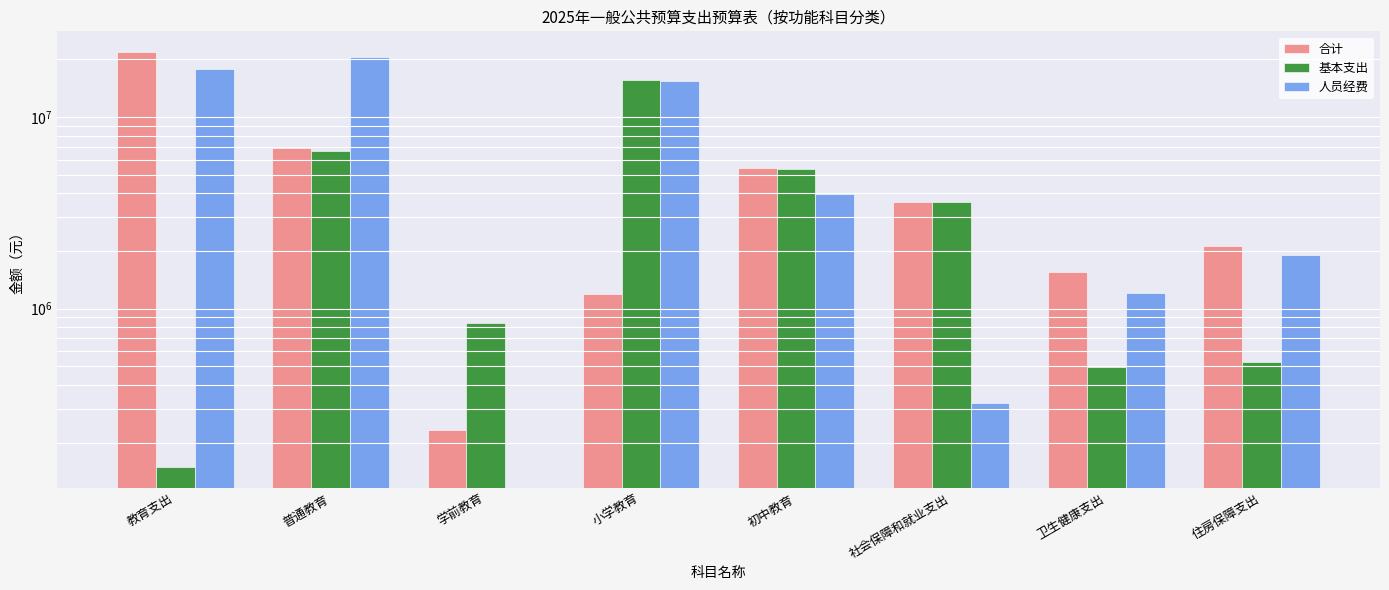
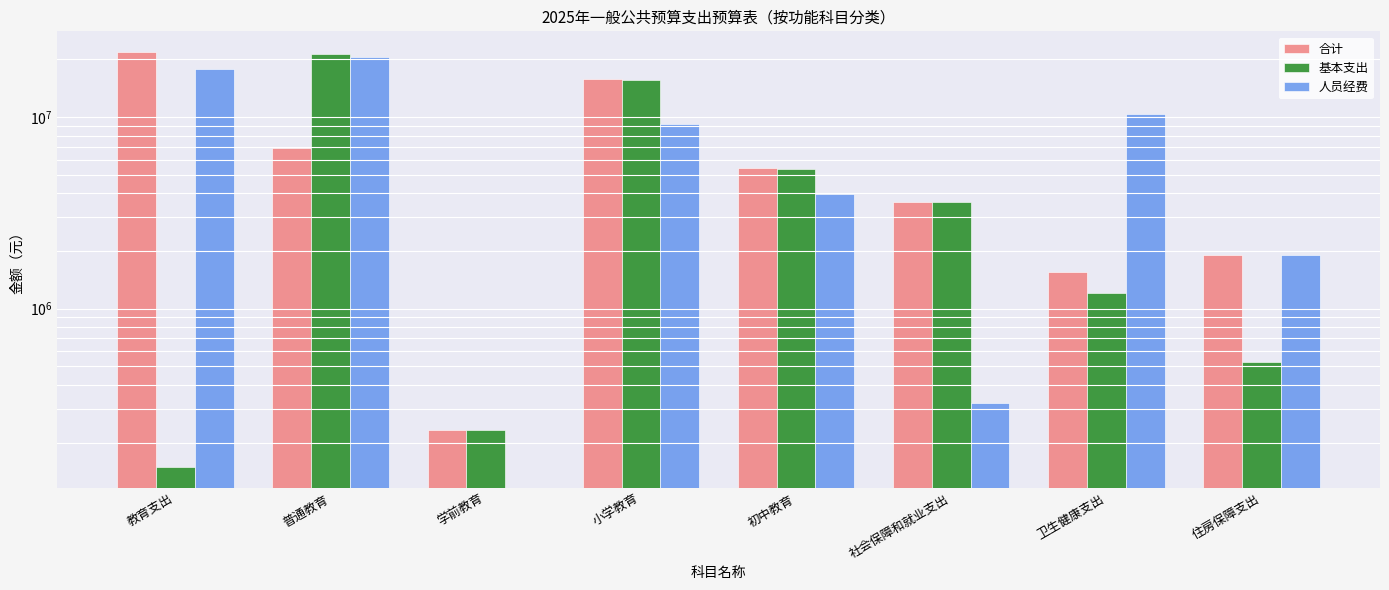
基本支出, 普通教育: 6600000 -> 21000000
基本支出, 学前教育: 800000 -> 230000
合计, 小学教育: 1200000 -> 16000000
人员经费, 小学教育: 15000000 -> 9000000
基本支出, 卫生健康支出: 500000 -> 1200000
人员经费, 卫生健康支出: 1200000 -> 10000000
合计, 住房保障支出: 2100000 -> 1900000
